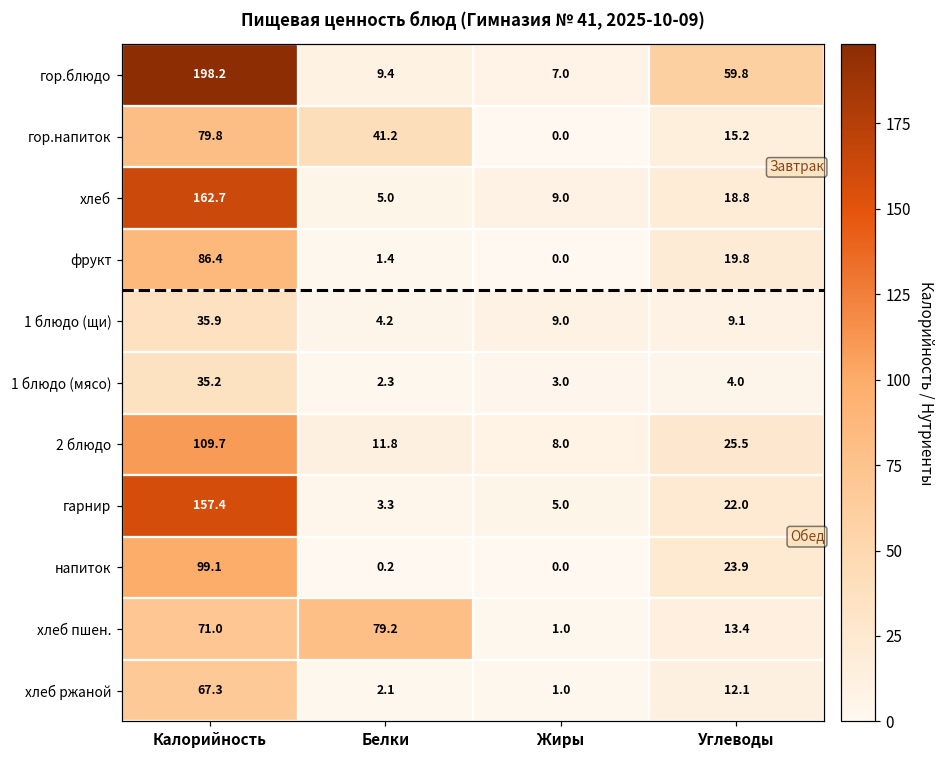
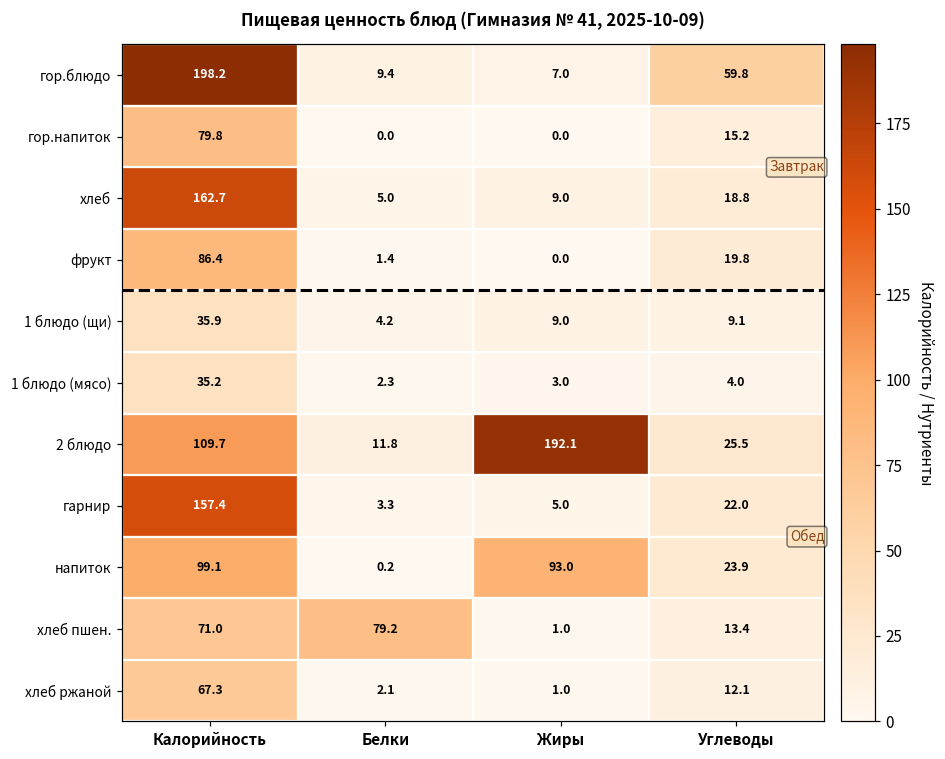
гор.напиток, Белки: 41.2 -> 0.0
2 блюдо, Жиры: 8.0 -> 192.1
напиток, Жиры: 0.0 -> 93.0
